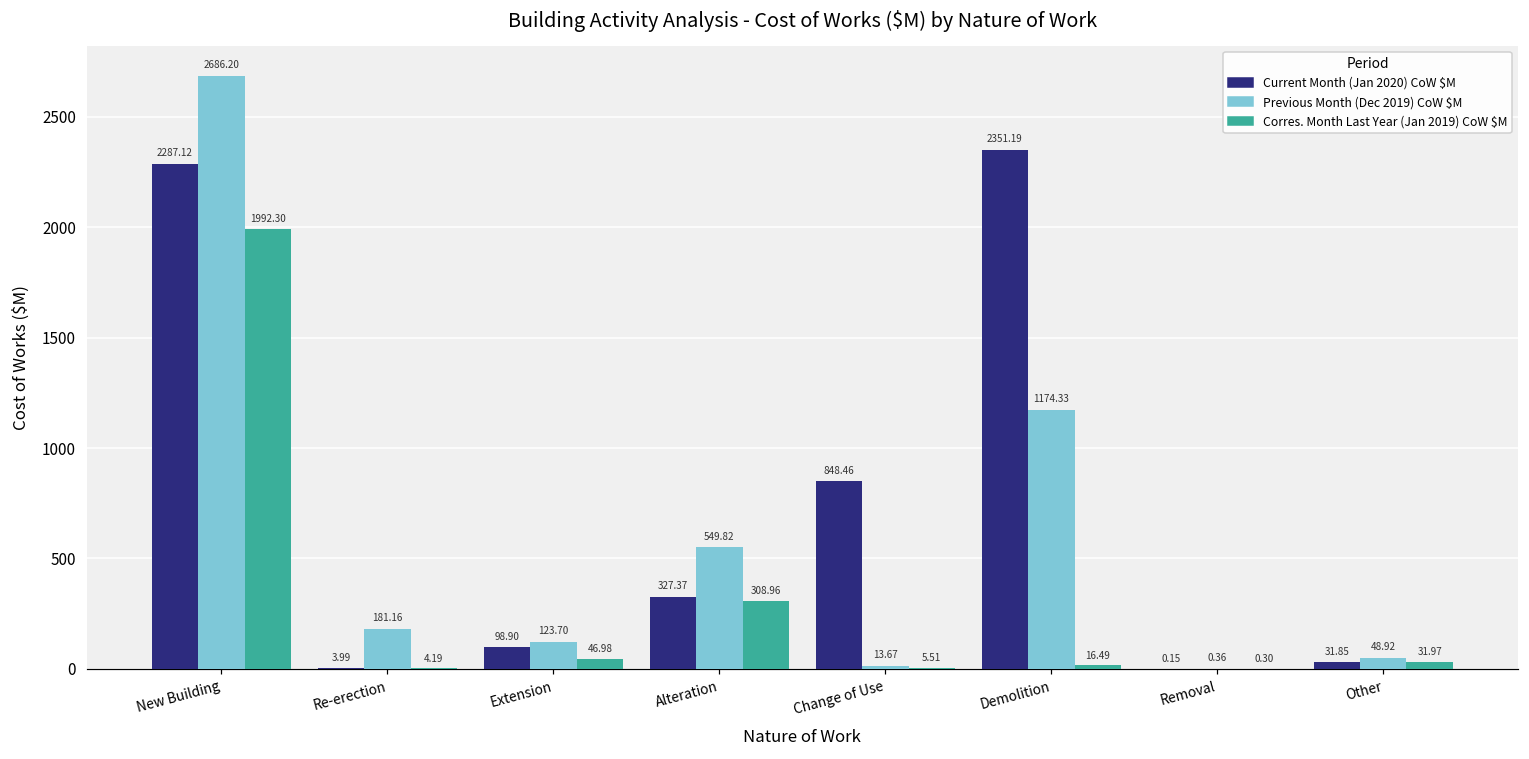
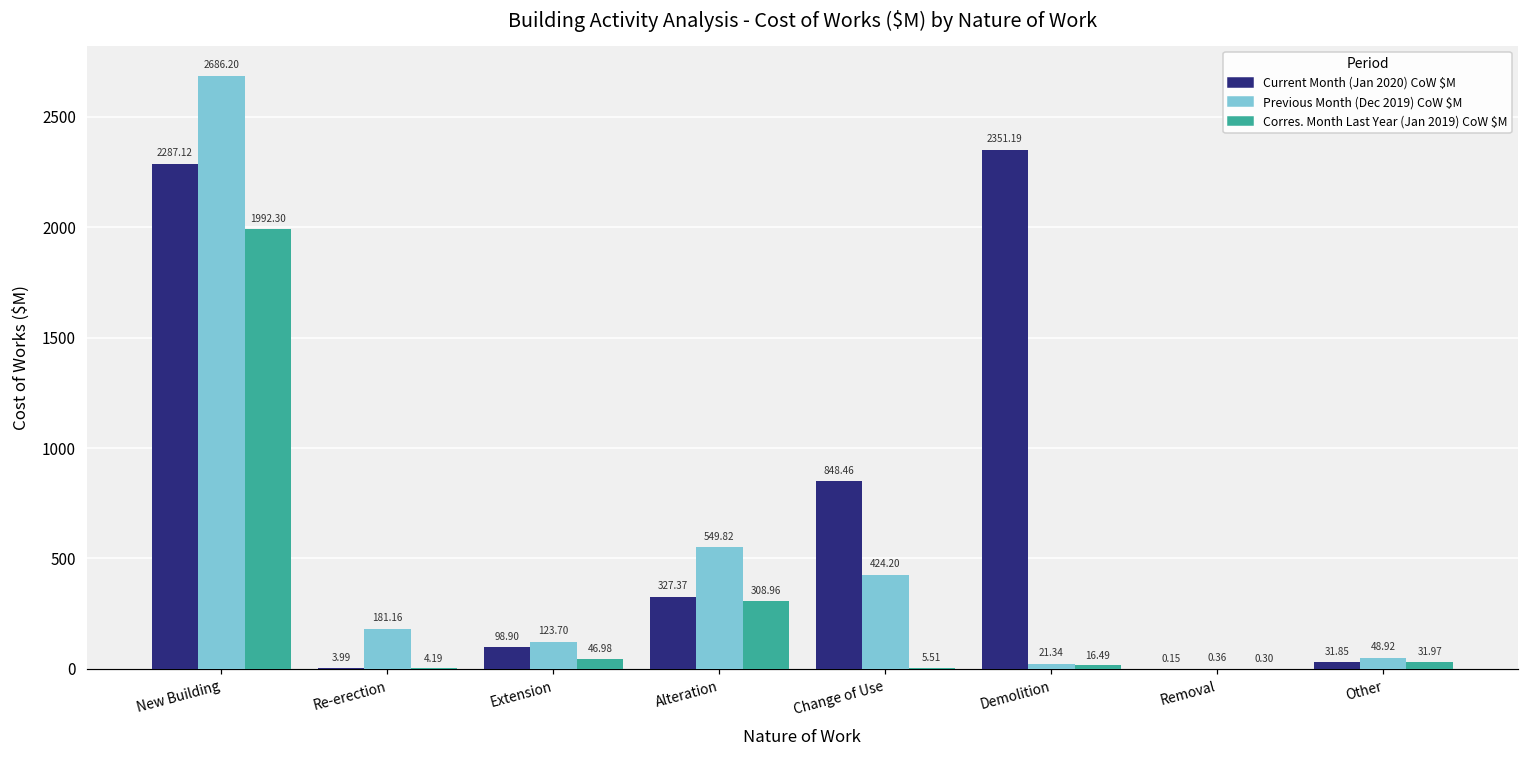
Previous Month (Dec 2019) CoW $M, Change of Use: 13.67 -> 424.20
Previous Month (Dec 2019) CoW $M, Demolition: 1174.33 -> 21.34
